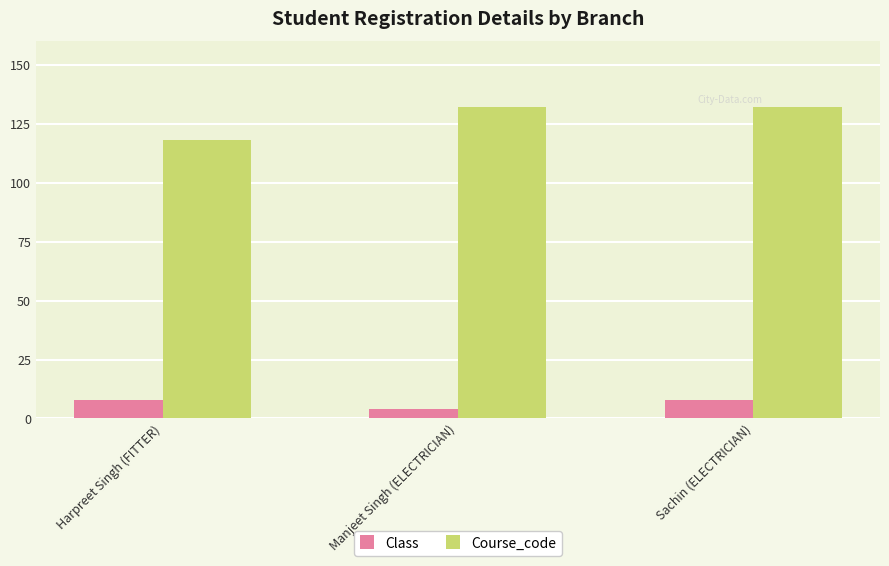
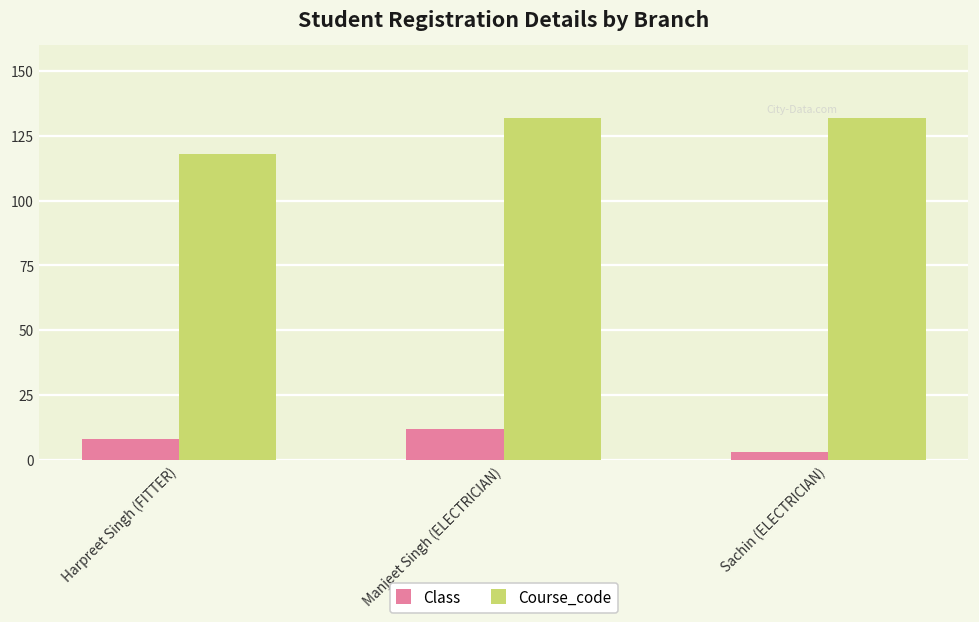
Class, Manjeet Singh (ELECTRICIAN): 4 -> 12
Class, Sachin (ELECTRICIAN): 8 -> 3
